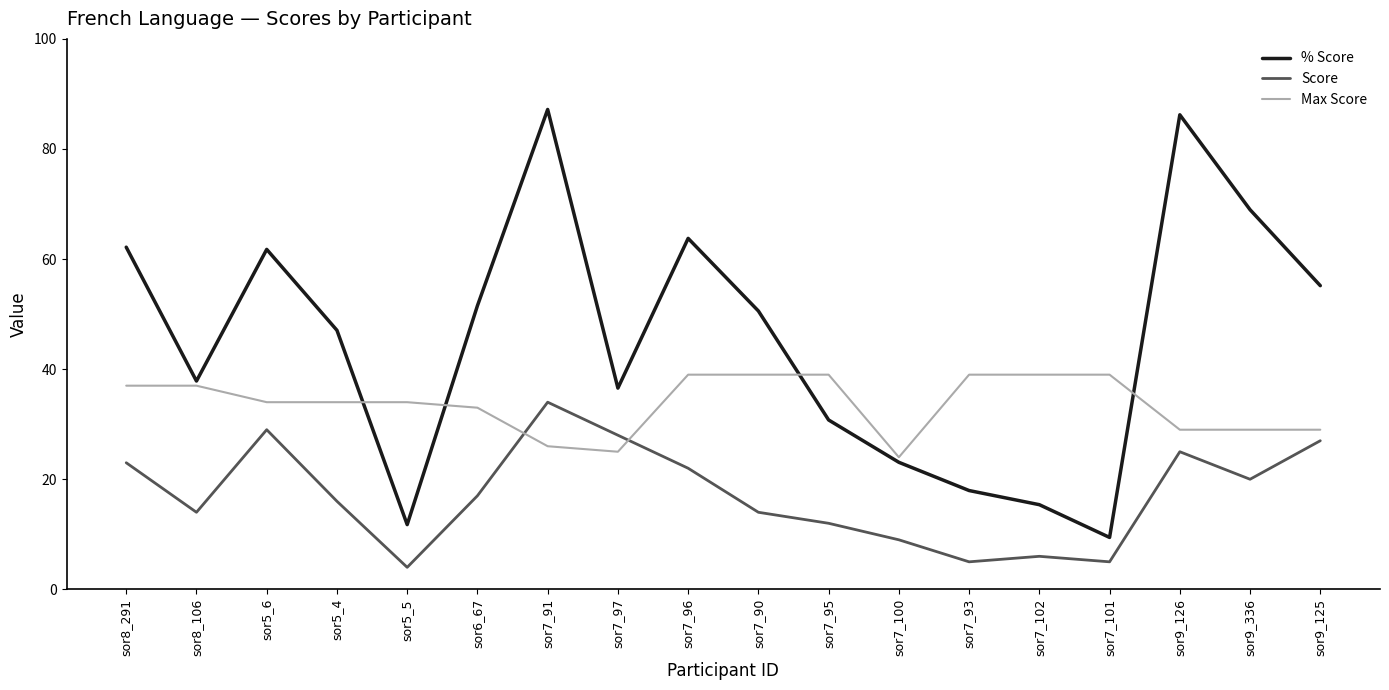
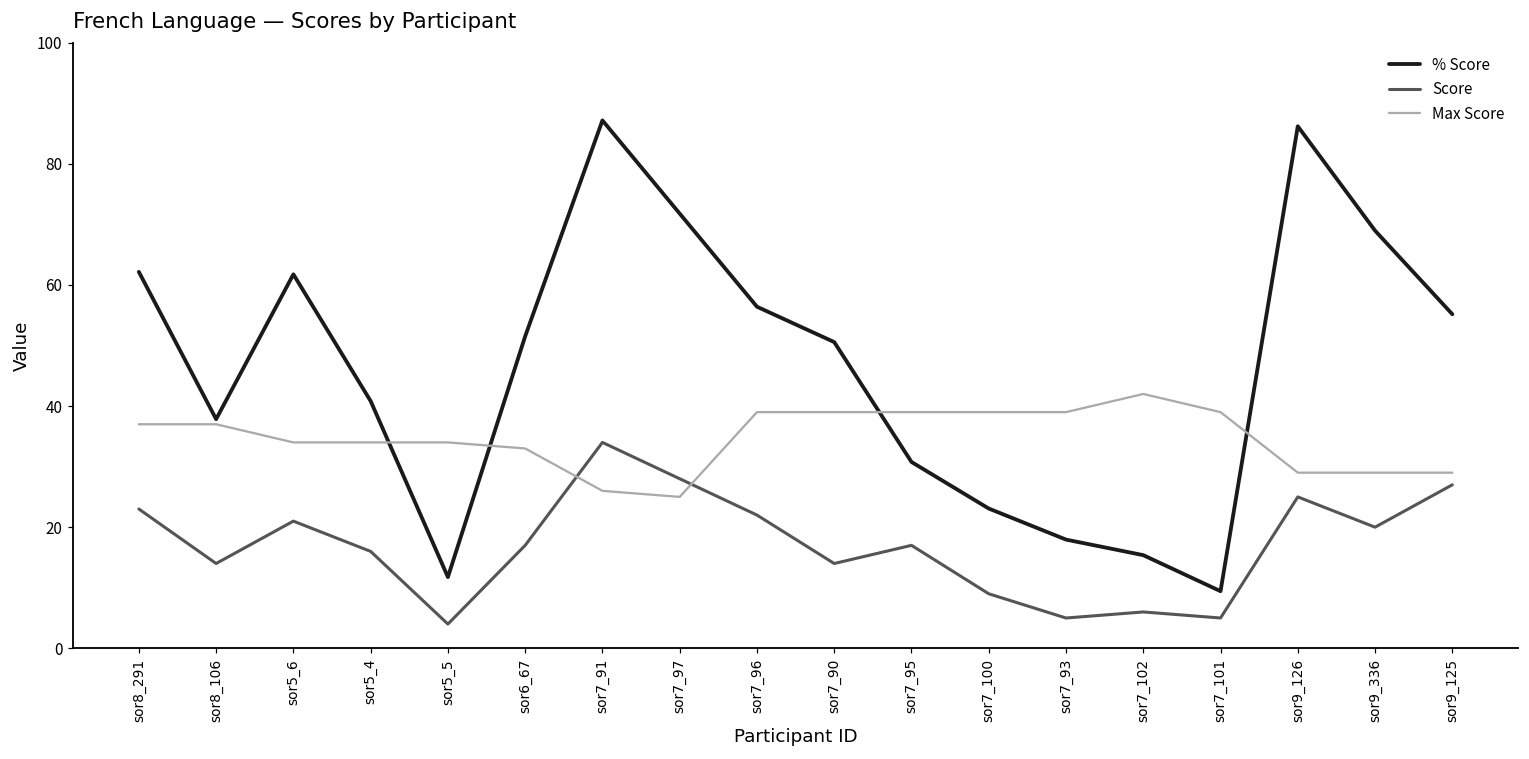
Score, sor5_6: 29 -> 21
% Score, sor5_4: 47 -> 41
% Score, sor7_97: 37 -> 72
% Score, sor7_96: 64 -> 56
Score, sor7_95: 12 -> 17
Max Score, sor7_100: 24 -> 39
Max Score, sor7_102: 39 -> 42
